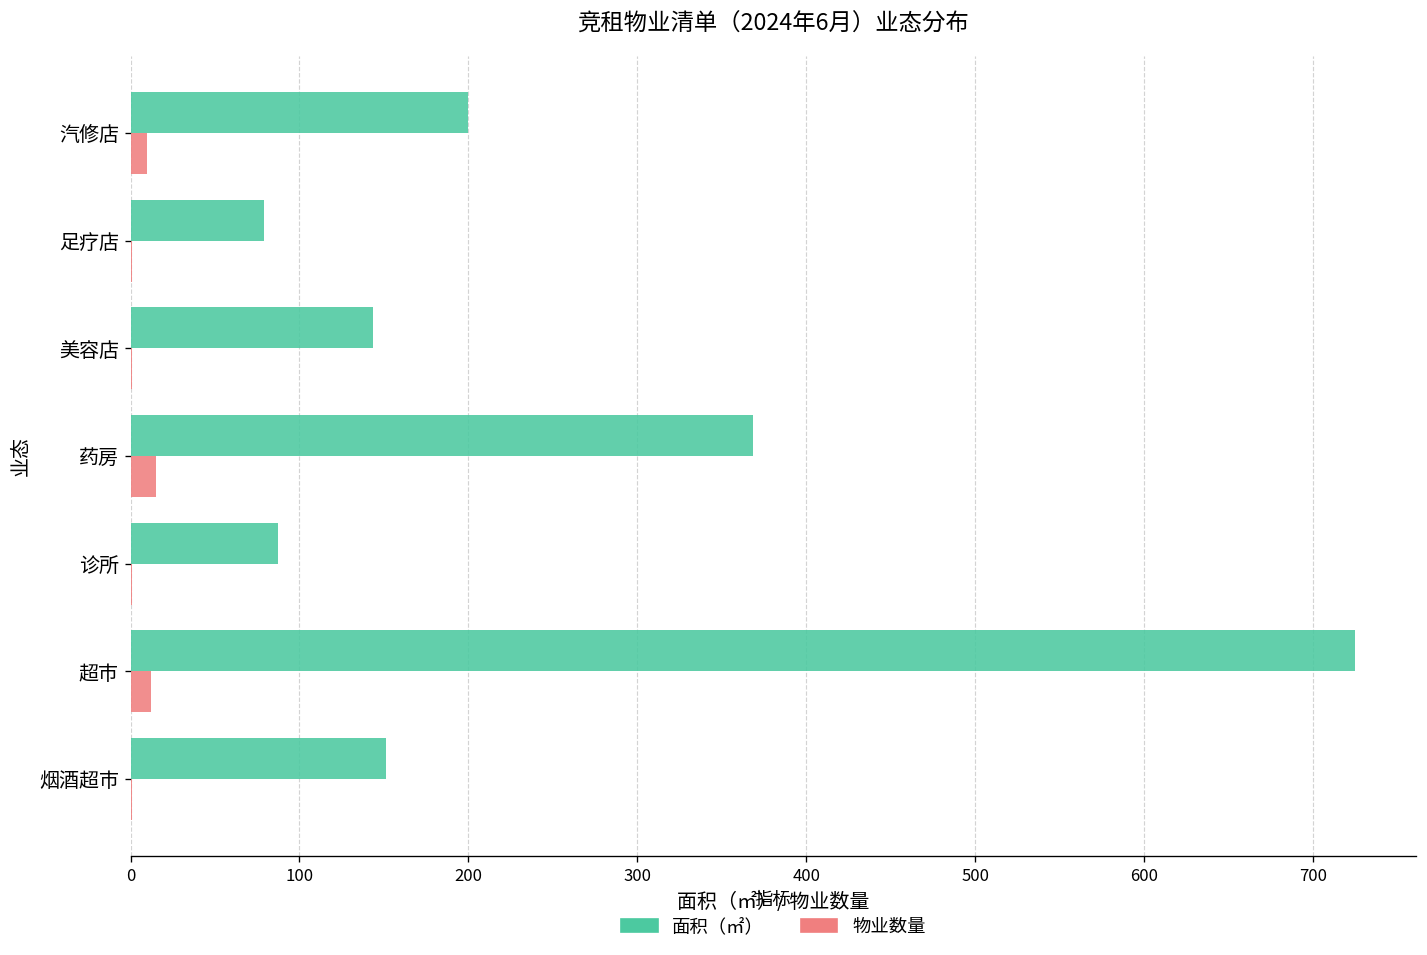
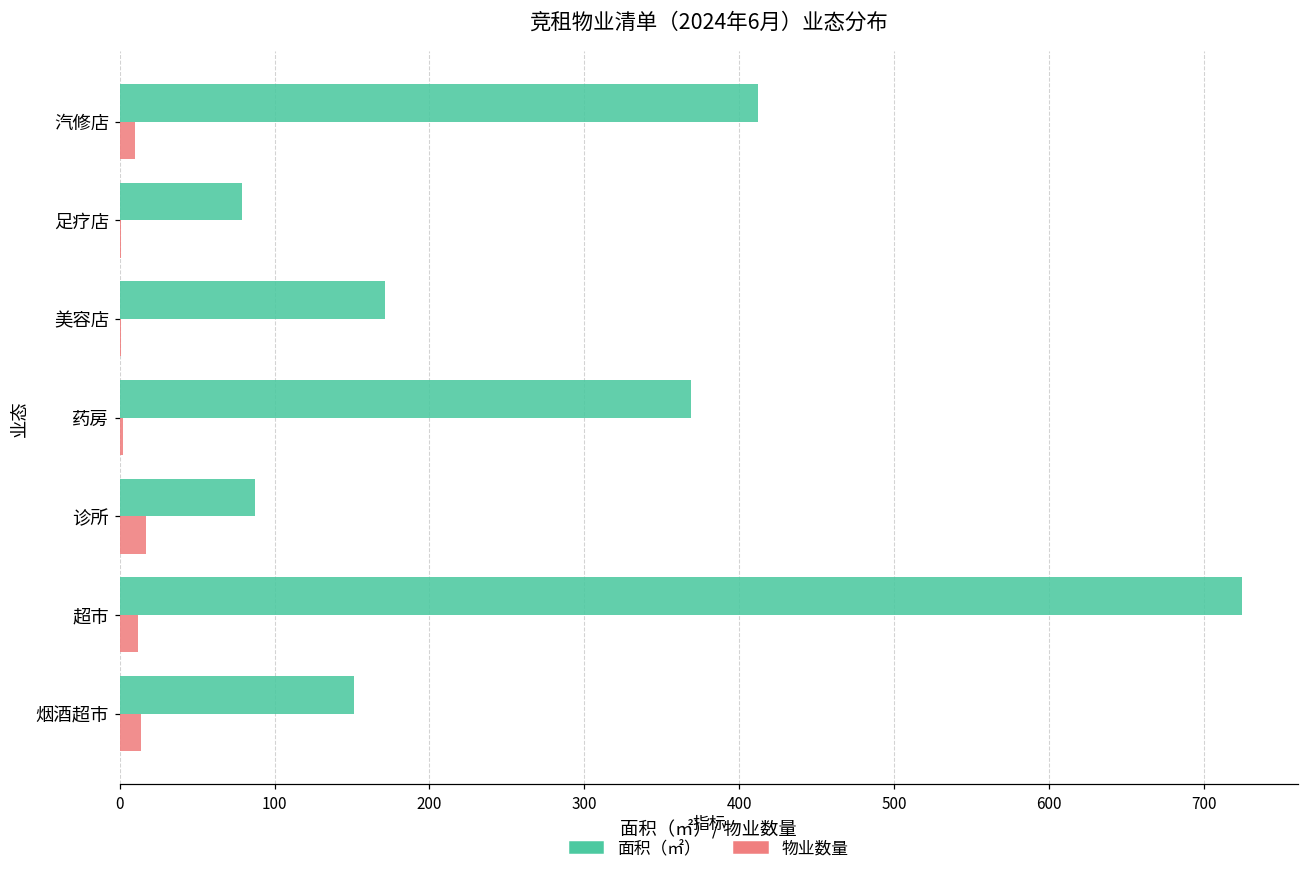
面积（㎡）, 汽修店: 200 -> 412
面积（㎡）, 美容店: 144 -> 171
物业数量, 药房: 15 -> 2
物业数量, 诊所: 1 -> 17
物业数量, 烟酒超市: 1 -> 14
